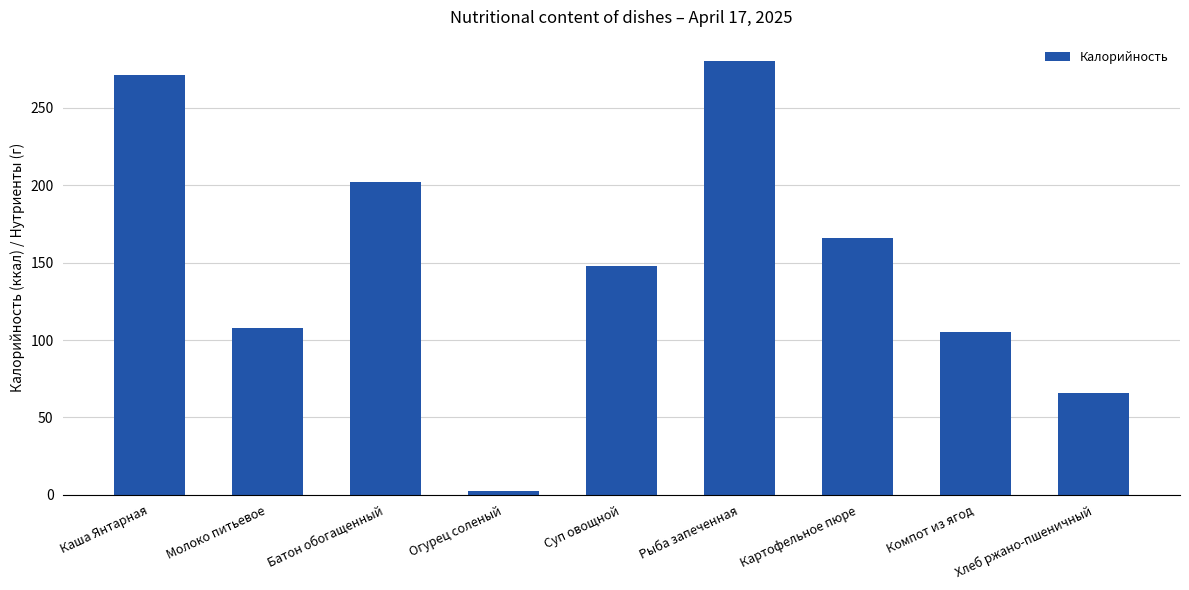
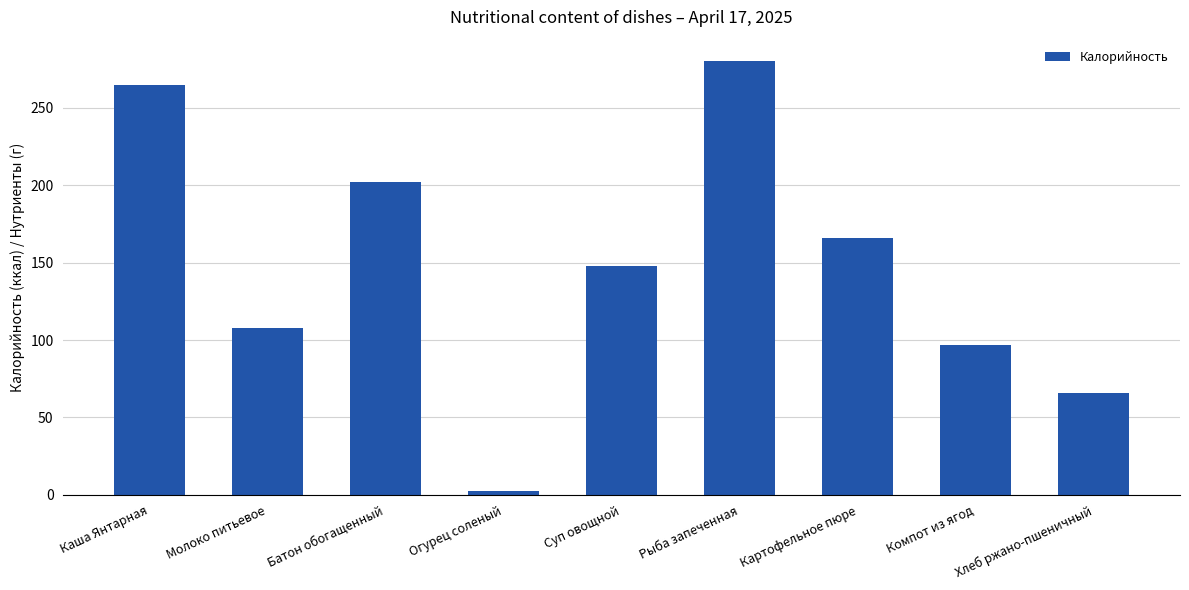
Каша Янтарная: 271 -> 265
Компот из ягод: 105 -> 97
